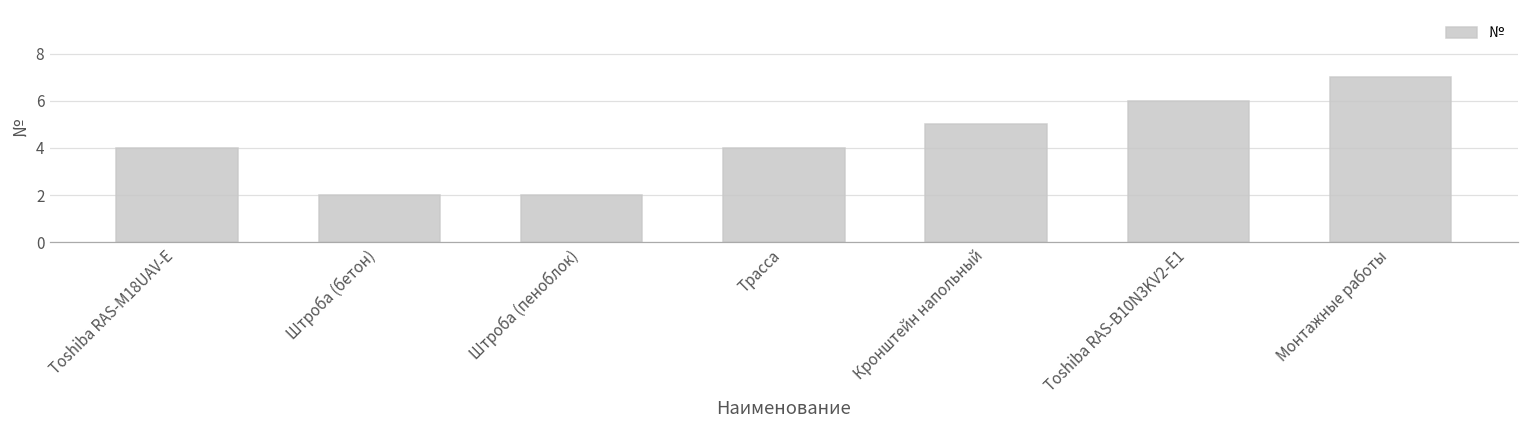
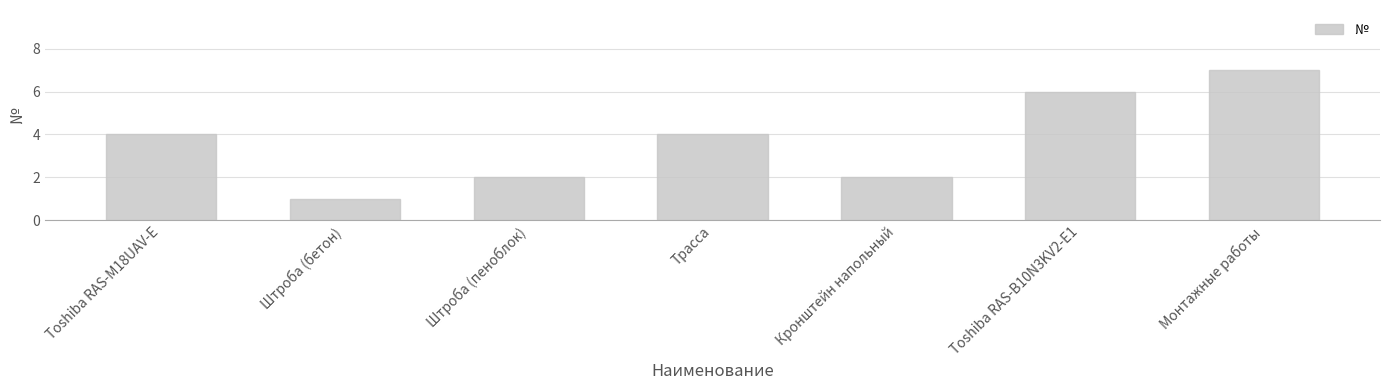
Штроба (бетон): 2 -> 1
Кронштейн напольный: 5 -> 2
